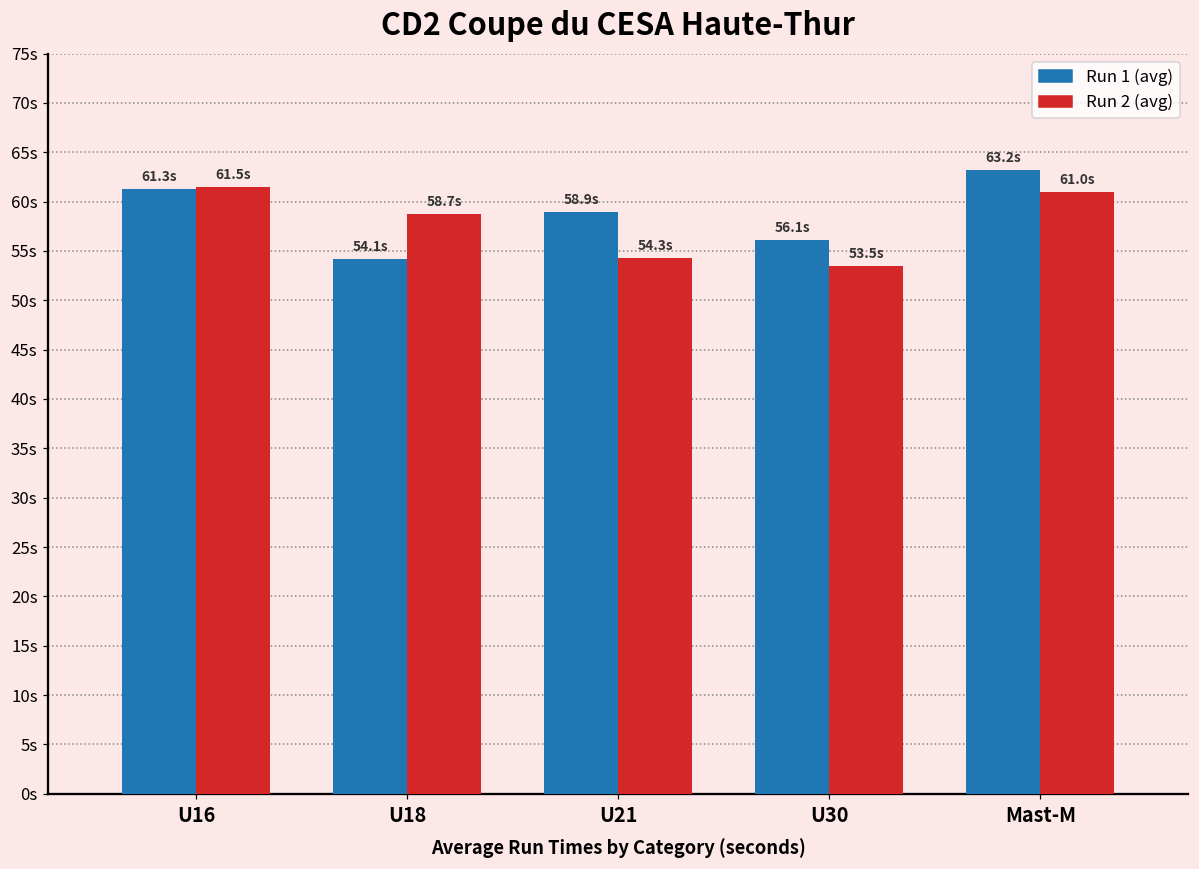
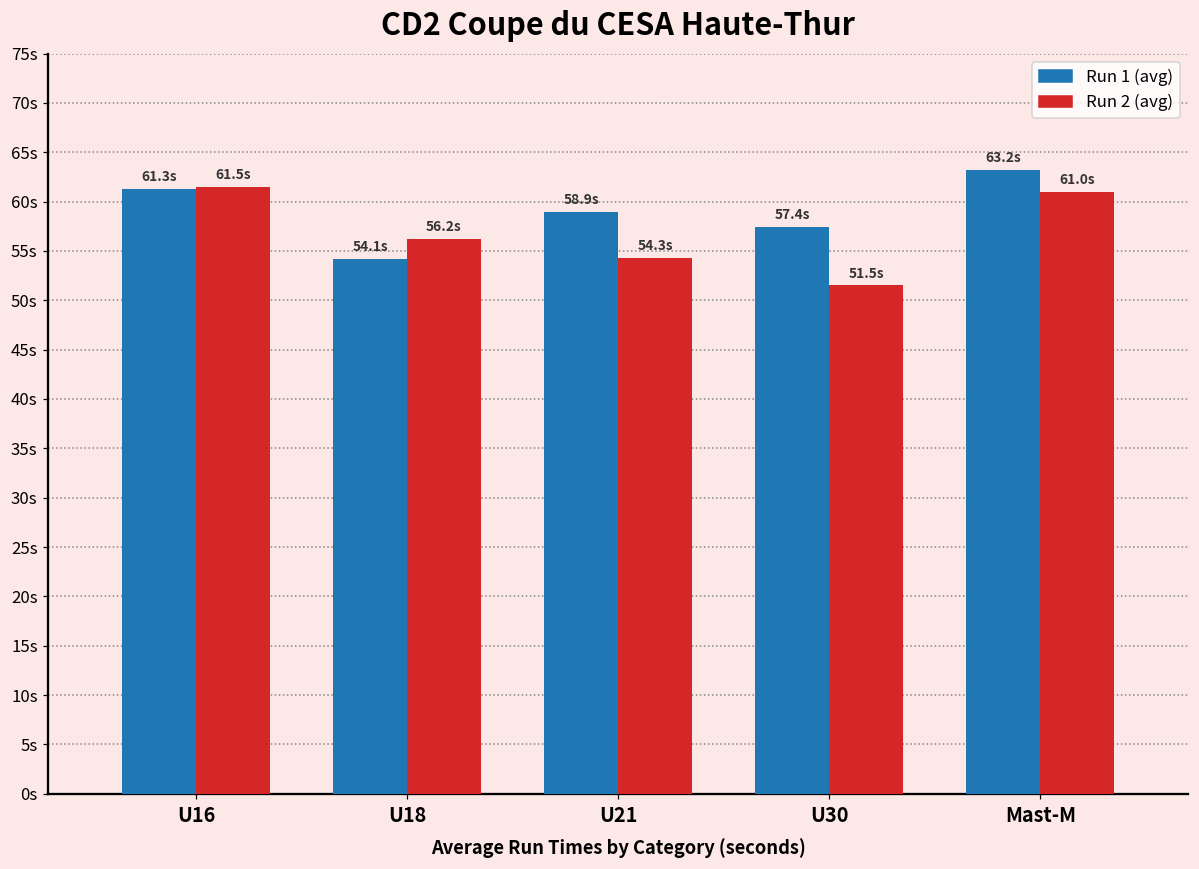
Run 2 (avg), U18: 58.7s -> 56.2s
Run 1 (avg), U30: 56.1s -> 57.4s
Run 2 (avg), U30: 53.5s -> 51.5s
